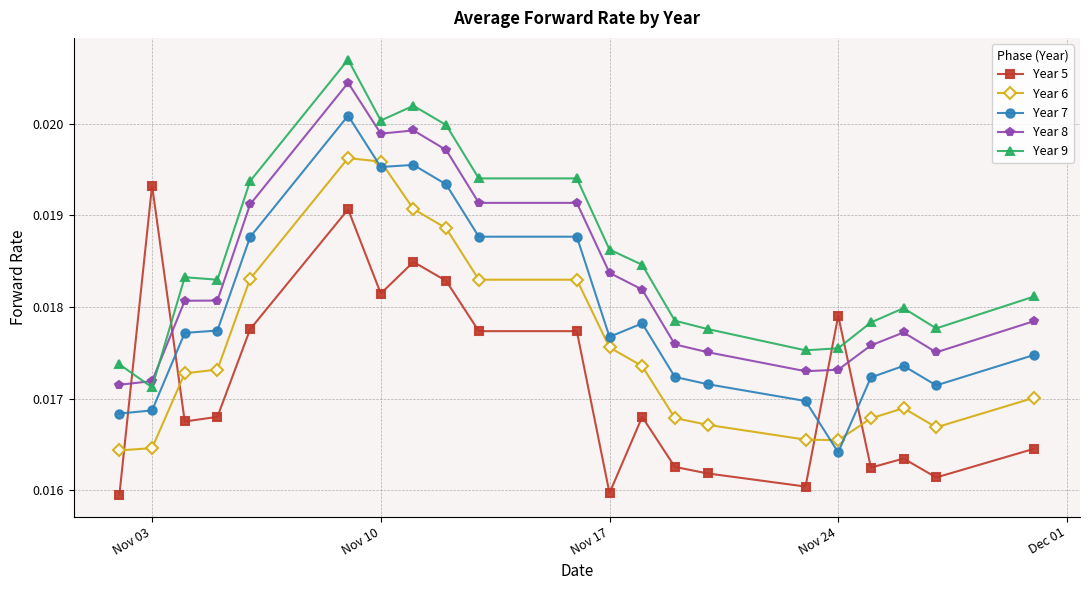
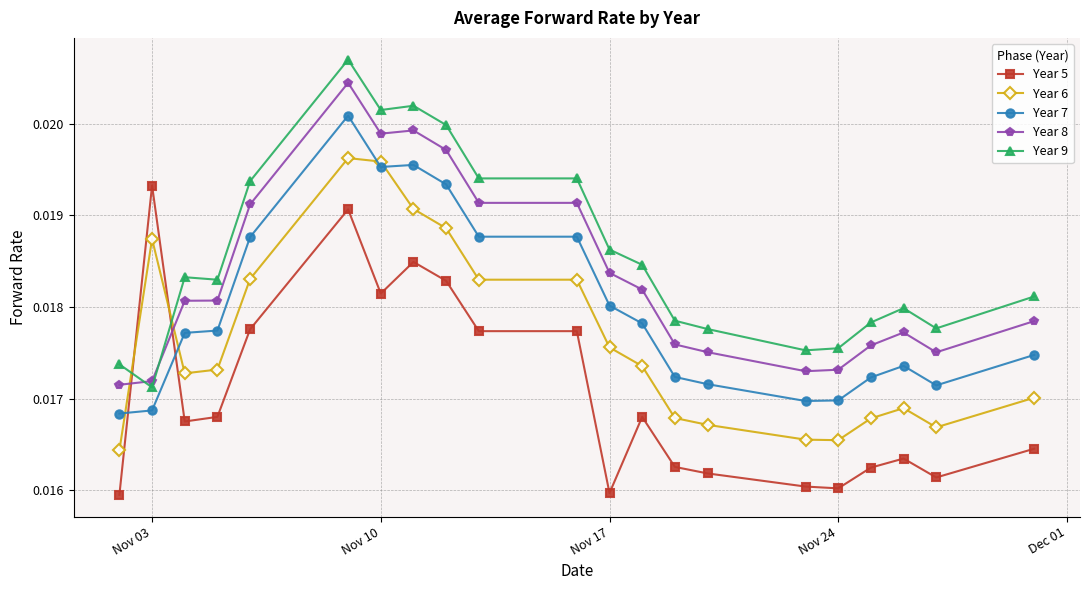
Year 6, Nov 03: 0.0165 -> 0.0187
Year 9, Nov 10: 0.0200 -> 0.0202
Year 7, Nov 17: 0.0177 -> 0.0180
Year 5, Nov 24: 0.0179 -> 0.0160
Year 7, Nov 24: 0.0164 -> 0.0170
